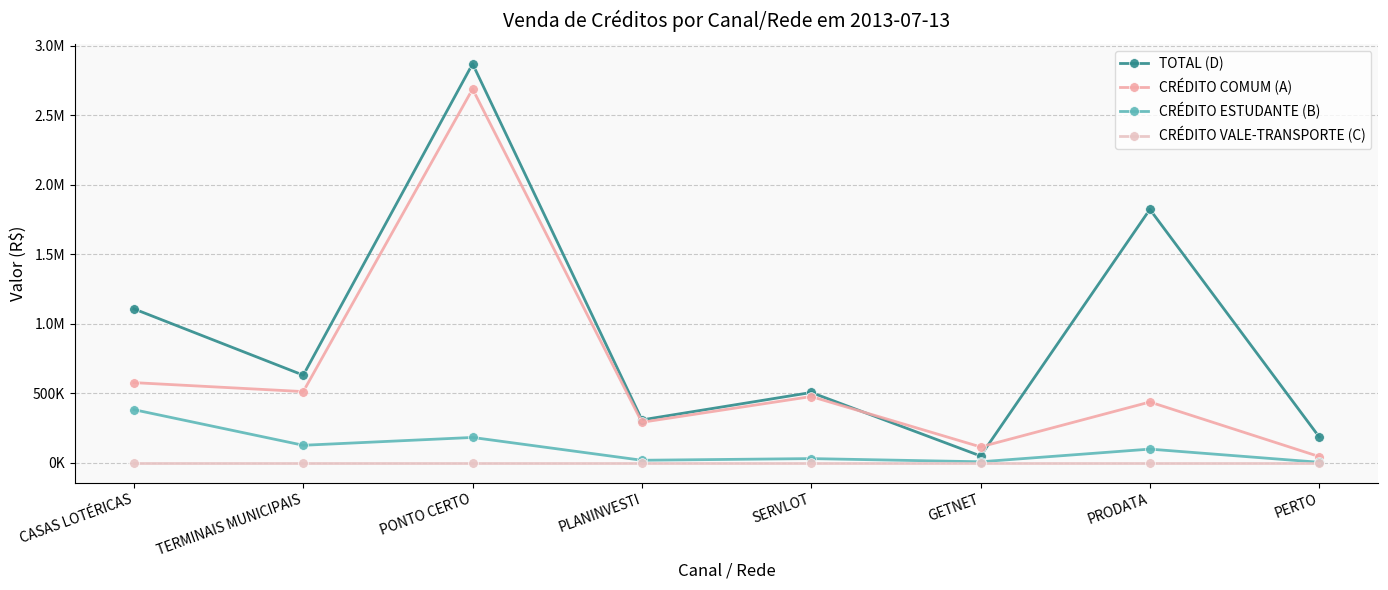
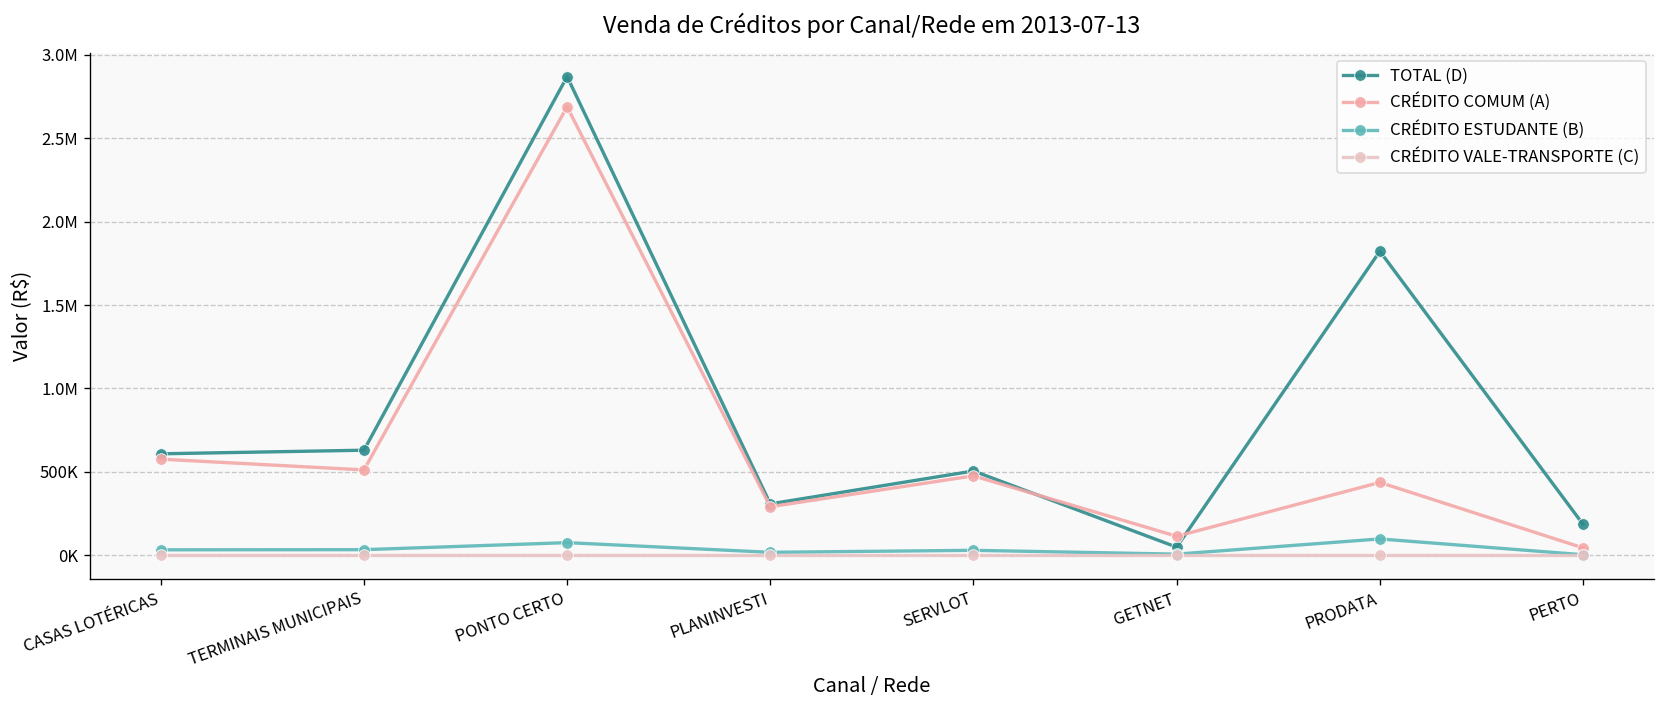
TOTAL (D), CASAS LOTÉRICAS: 1110000 -> 610000
CRÉDITO ESTUDANTE (B), CASAS LOTÉRICAS: 380000 -> 30000
CRÉDITO ESTUDANTE (B), TERMINAIS MUNICIPAIS: 120000 -> 30000
CRÉDITO ESTUDANTE (B), PONTO CERTO: 180000 -> 80000
